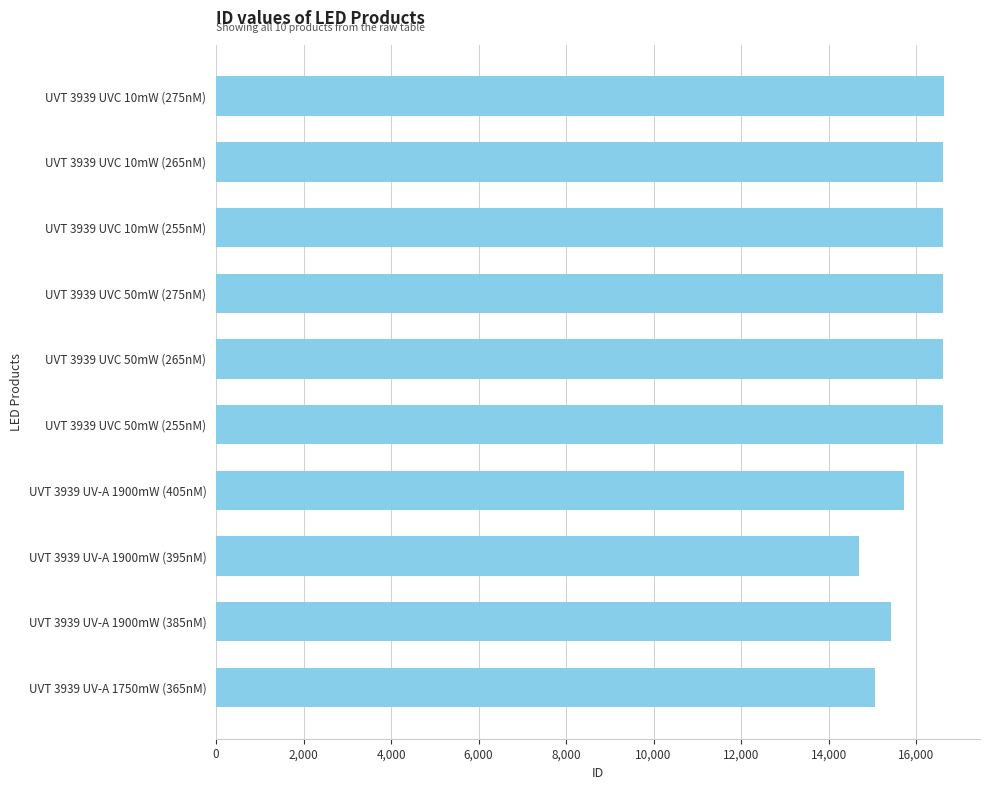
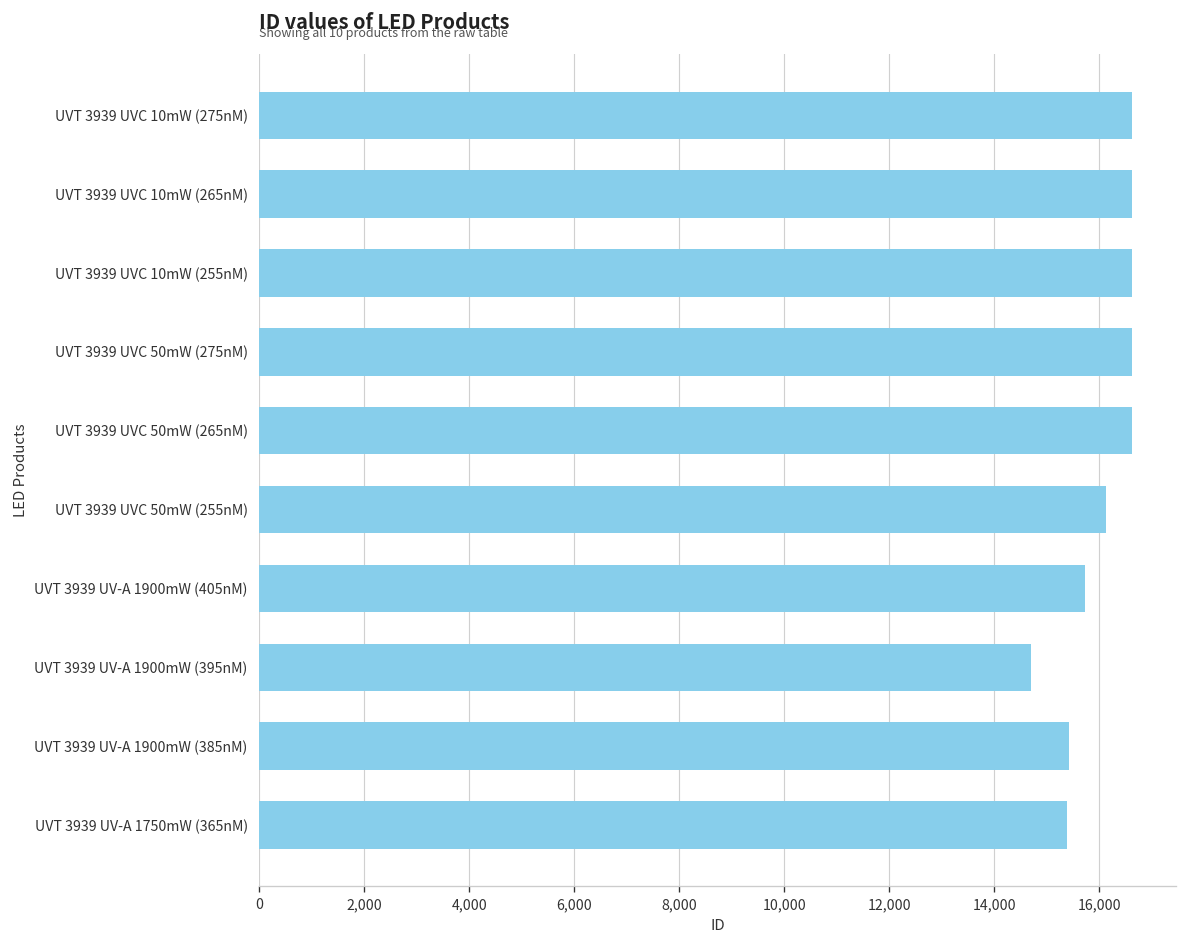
UVT 3939 UVC 50mW (255nM): 16,600 -> 16,100
UVT 3939 UV-A 1750mW (365nM): 15,100 -> 15,400
